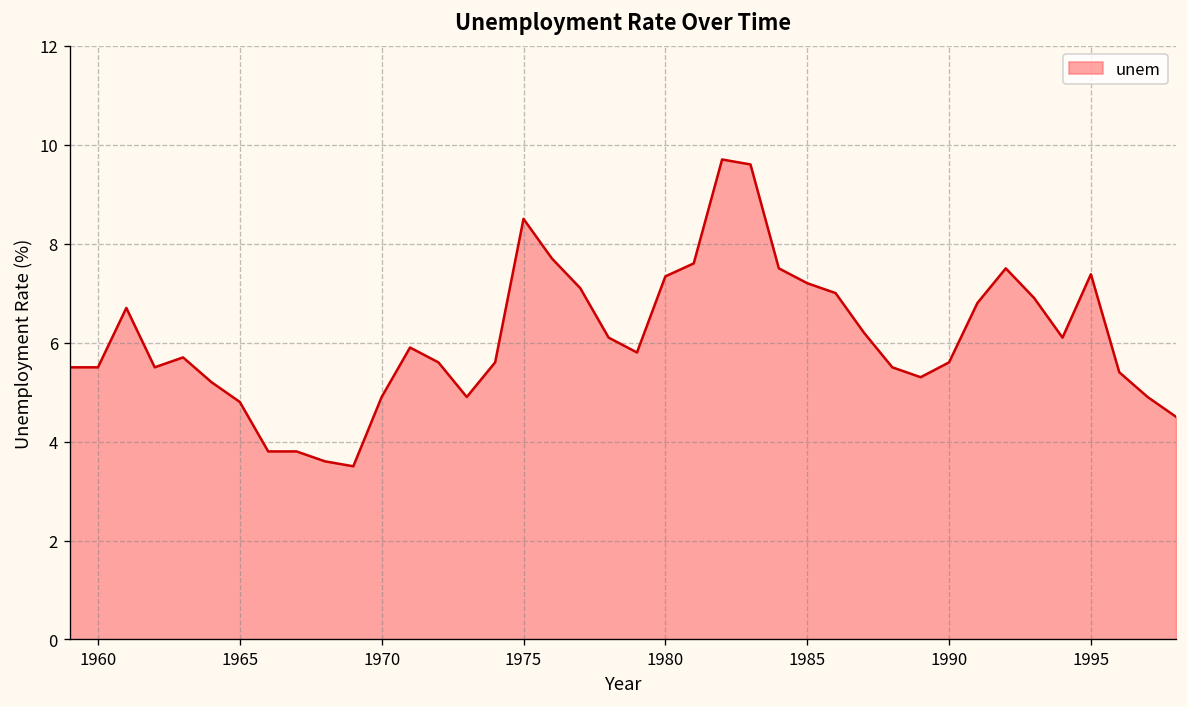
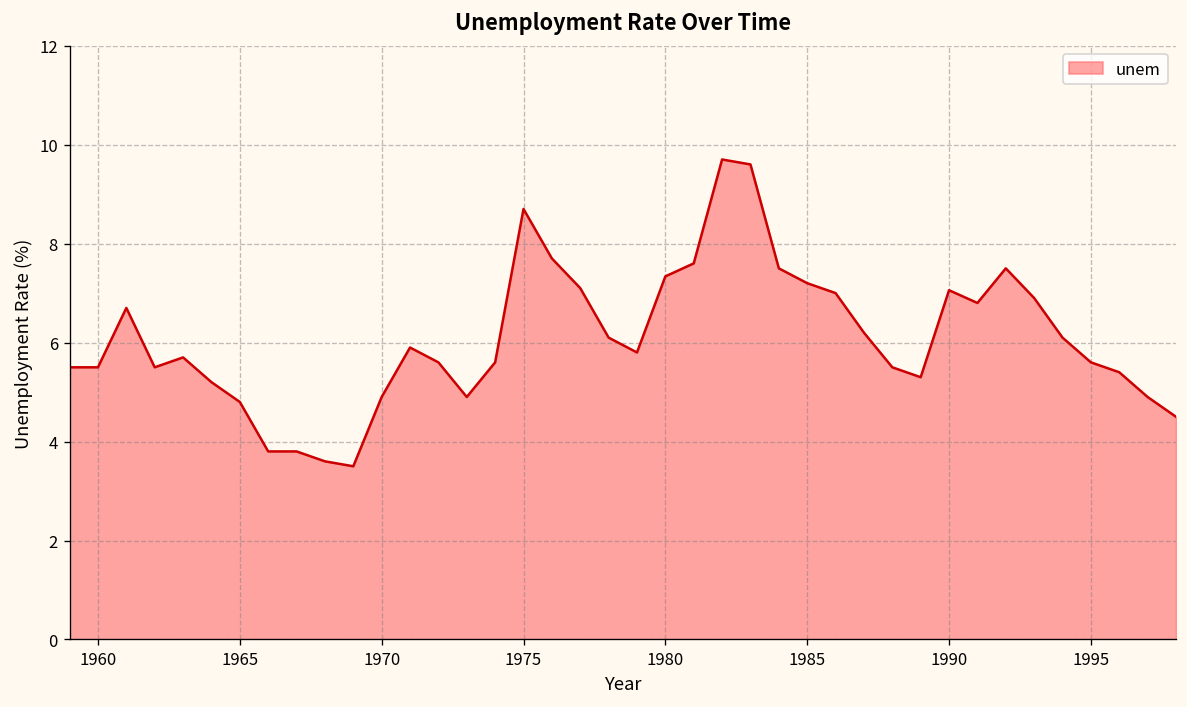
1975: 8.5 -> 8.7
1990: 5.6 -> 7.1
1995: 7.4 -> 5.6
